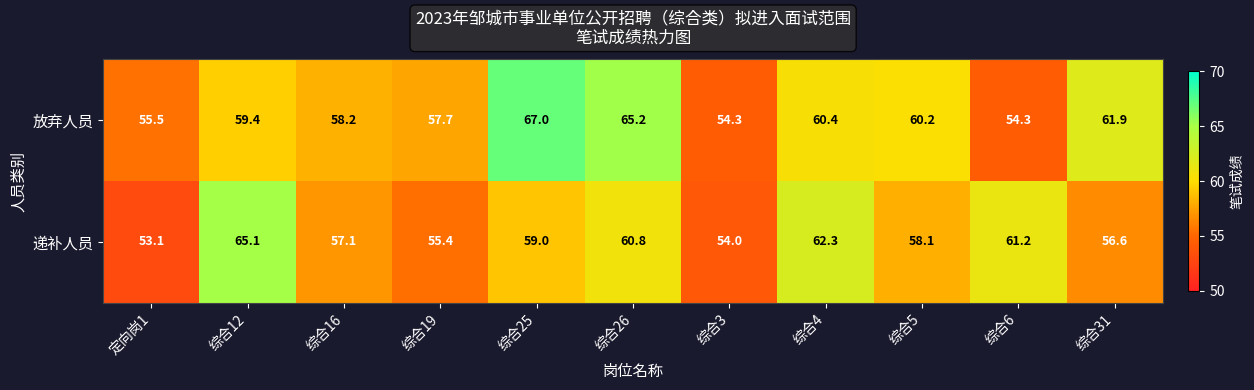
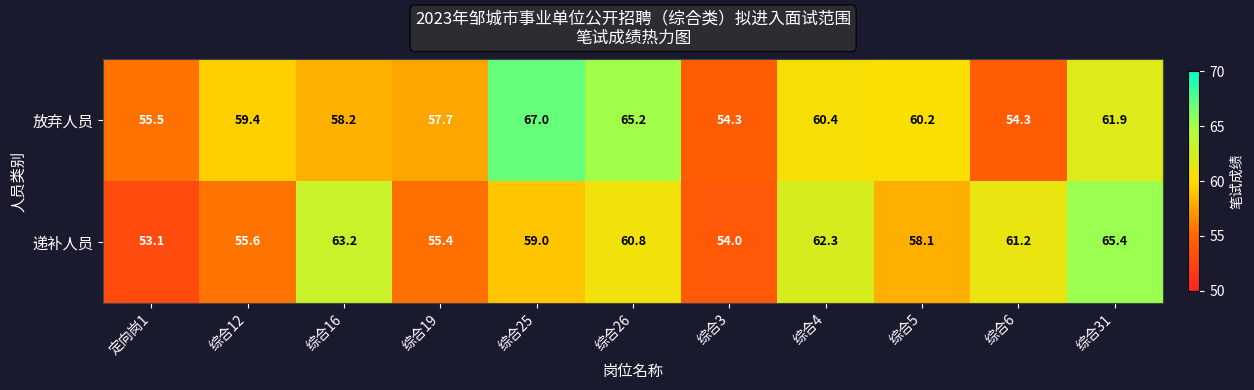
递补人员, 综合12: 65.1 -> 55.6
递补人员, 综合16: 57.1 -> 63.2
递补人员, 综合31: 56.6 -> 65.4
